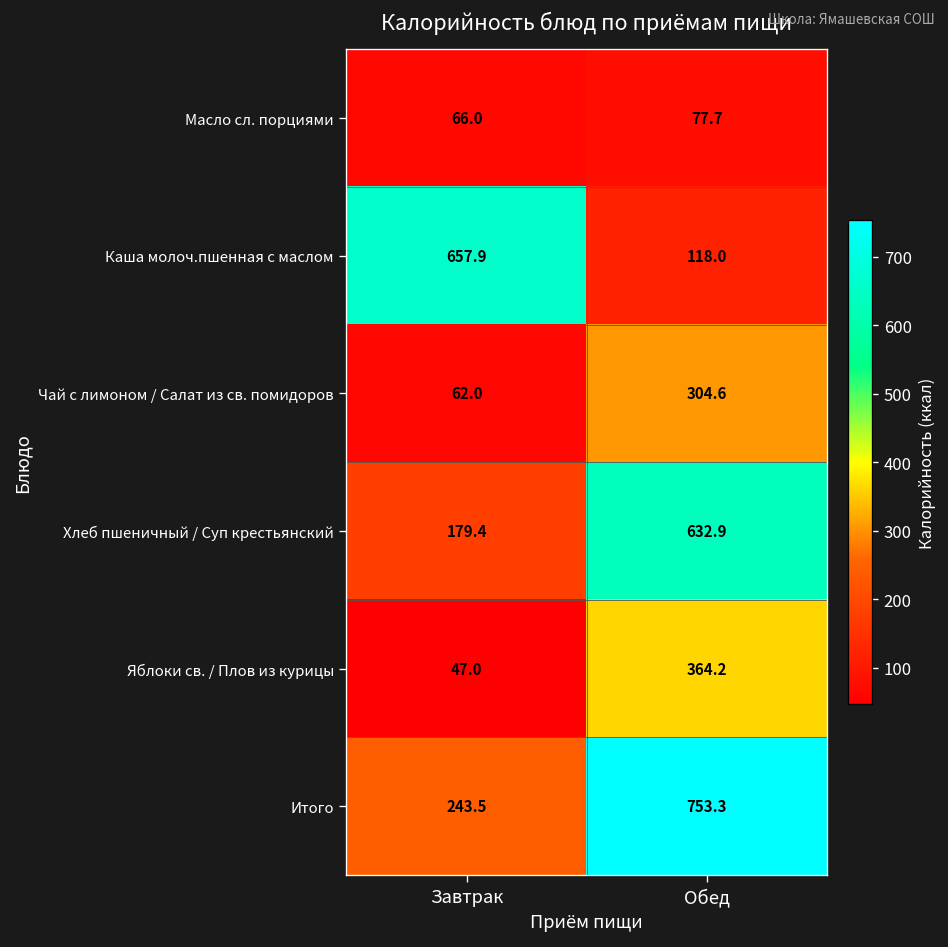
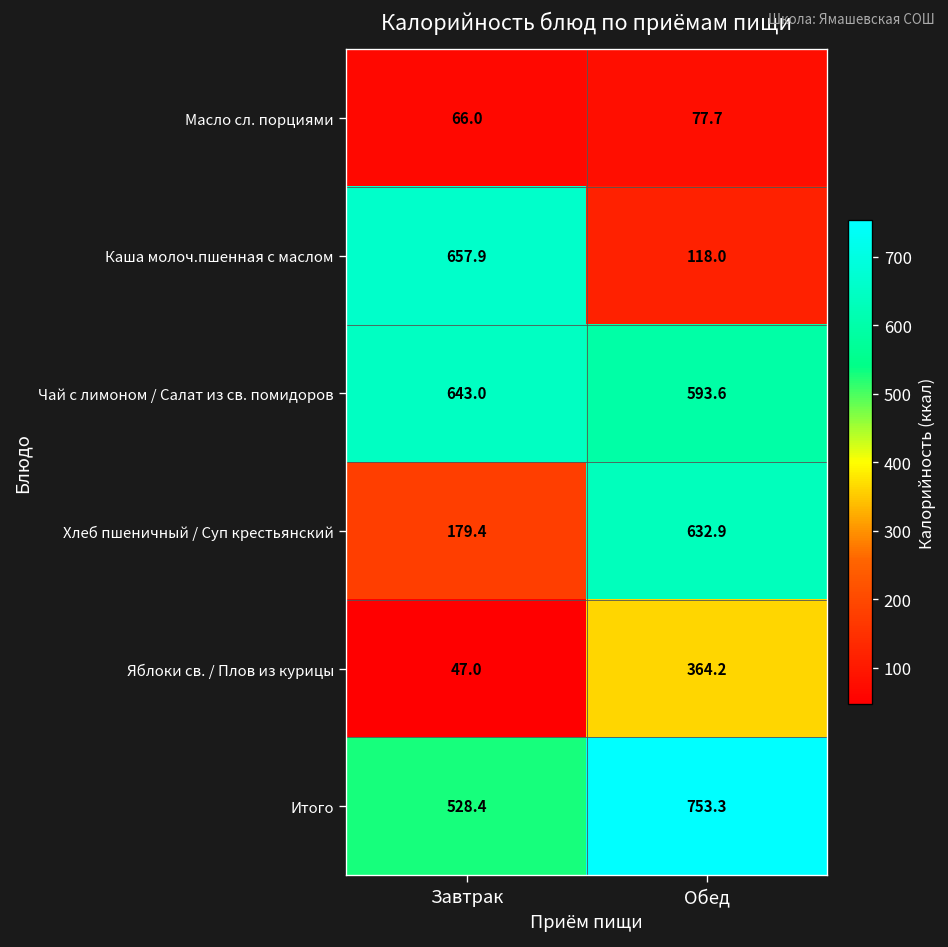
Чай с лимоном / Салат из св. помидоров, Завтрак: 62.0 -> 643.0
Чай с лимоном / Салат из св. помидоров, Обед: 304.6 -> 593.6
Итого, Завтрак: 243.5 -> 528.4
